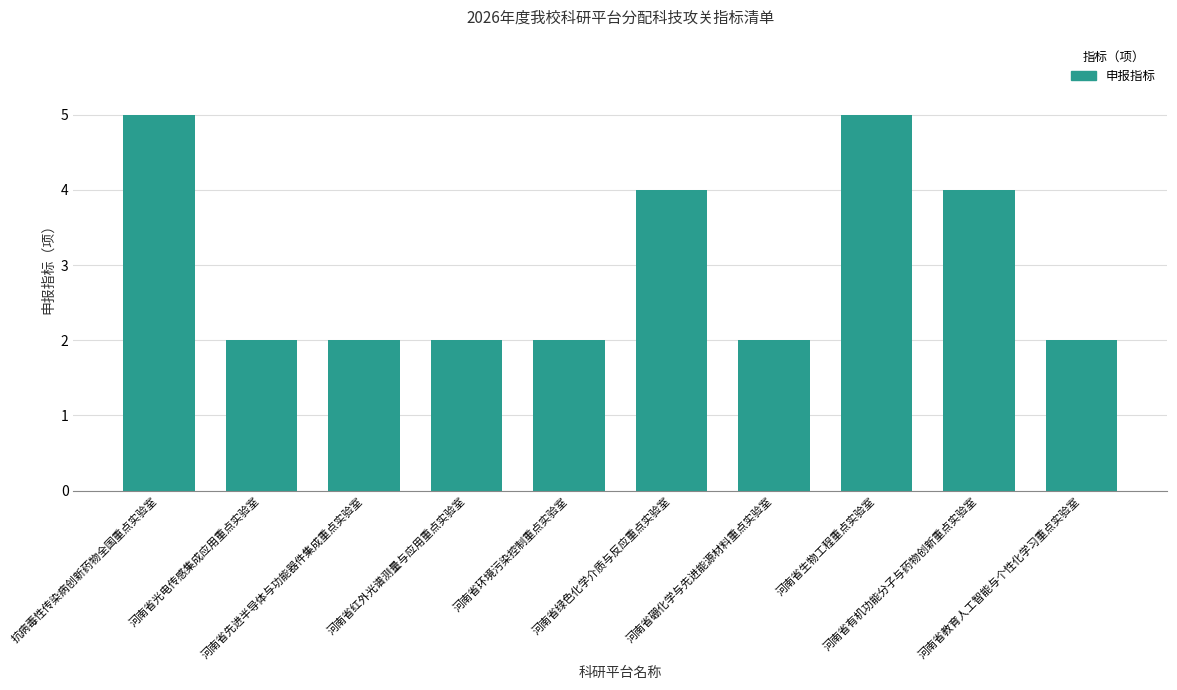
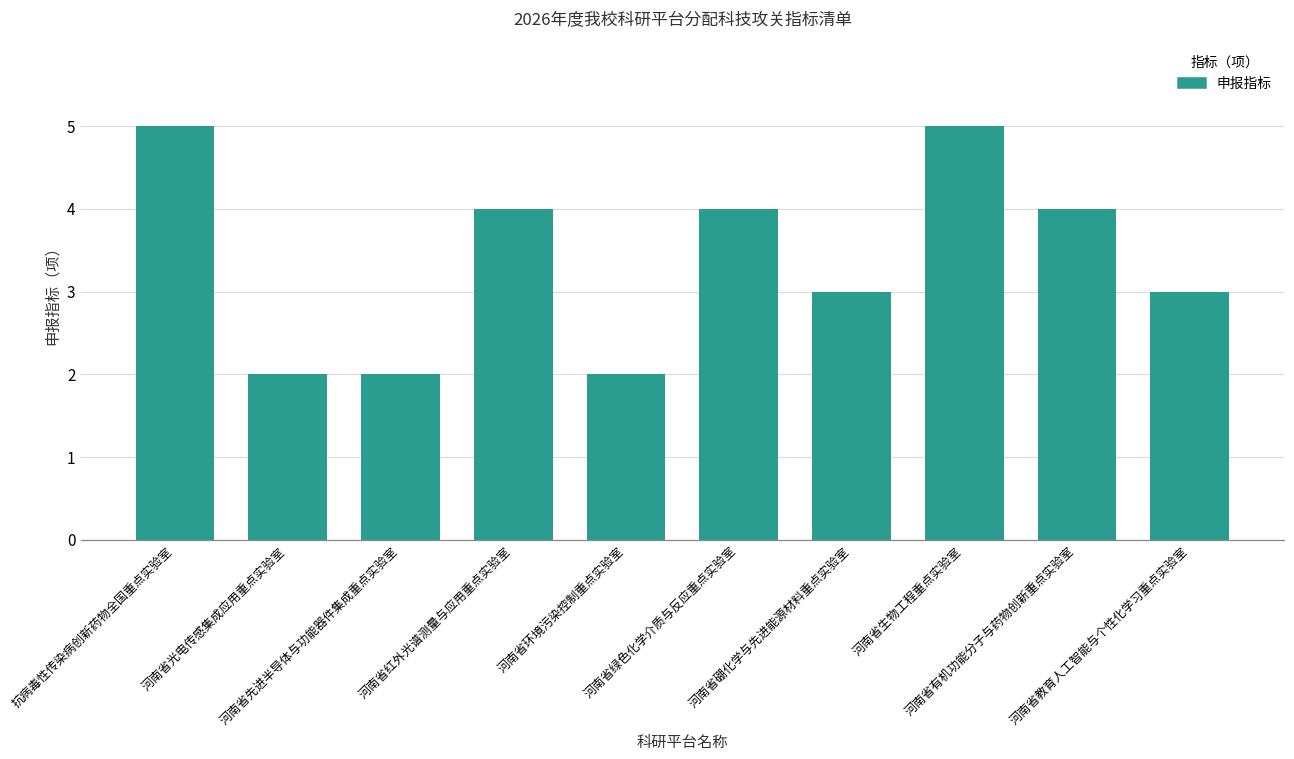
河南省红外光谱测量与应用重点实验室: 2 -> 4
河南省硼化学与先进能源材料重点实验室: 2 -> 3
河南省教育人工智能与个性化学习重点实验室: 2 -> 3
